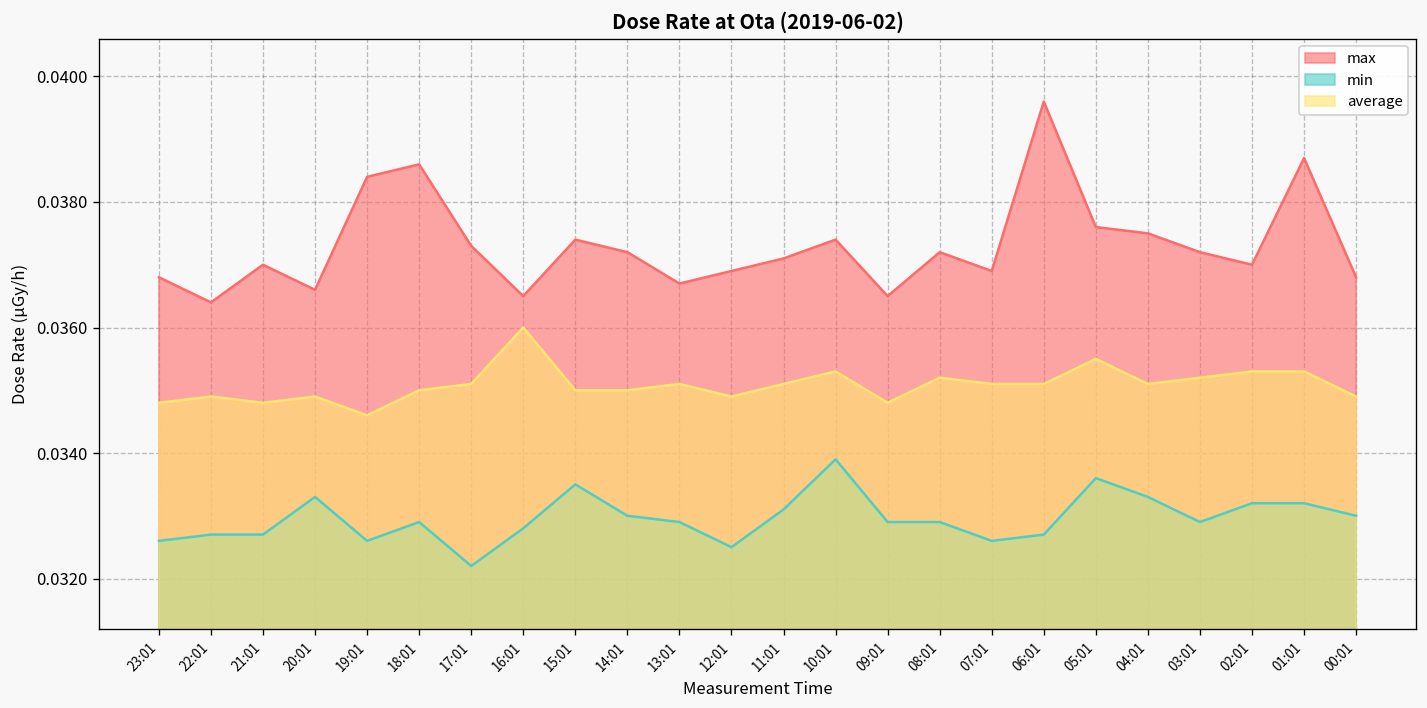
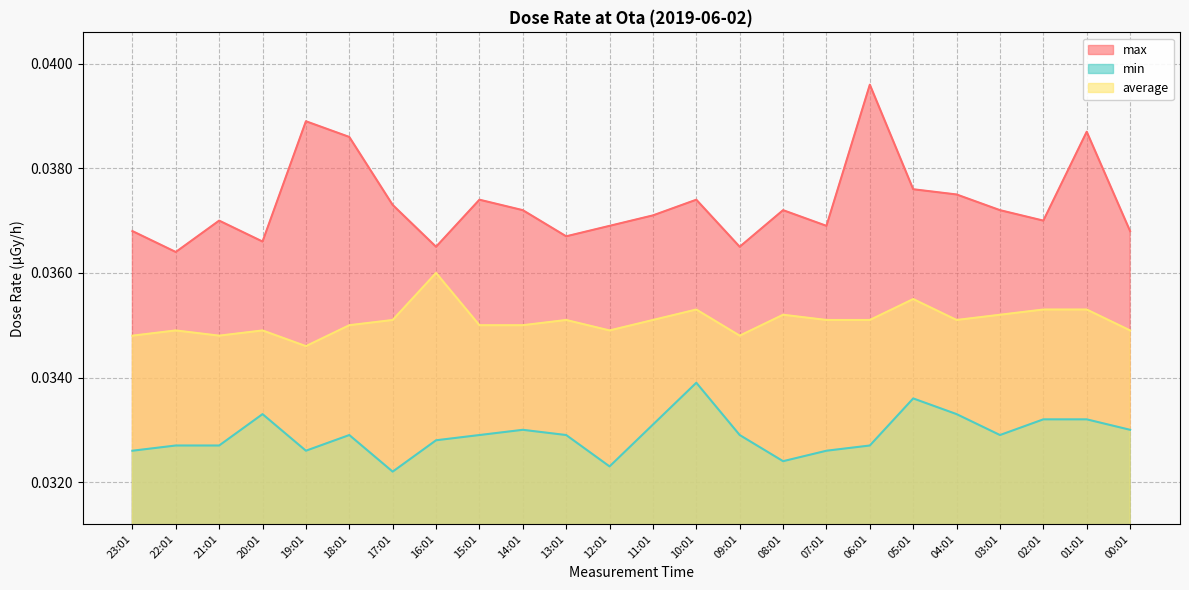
max, 19:01: 0.0384 -> 0.0389
min, 15:01: 0.0335 -> 0.0329
min, 12:01: 0.0325 -> 0.0323
min, 08:01: 0.0329 -> 0.0324
